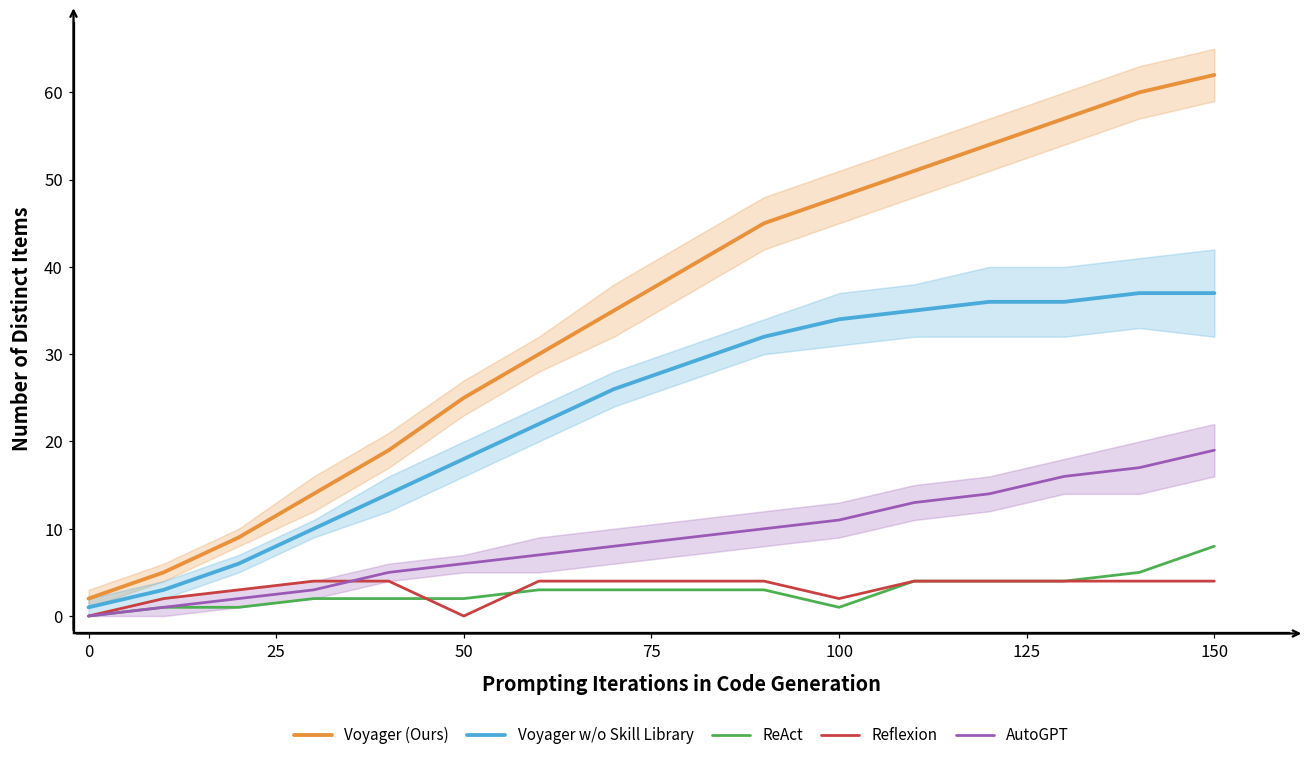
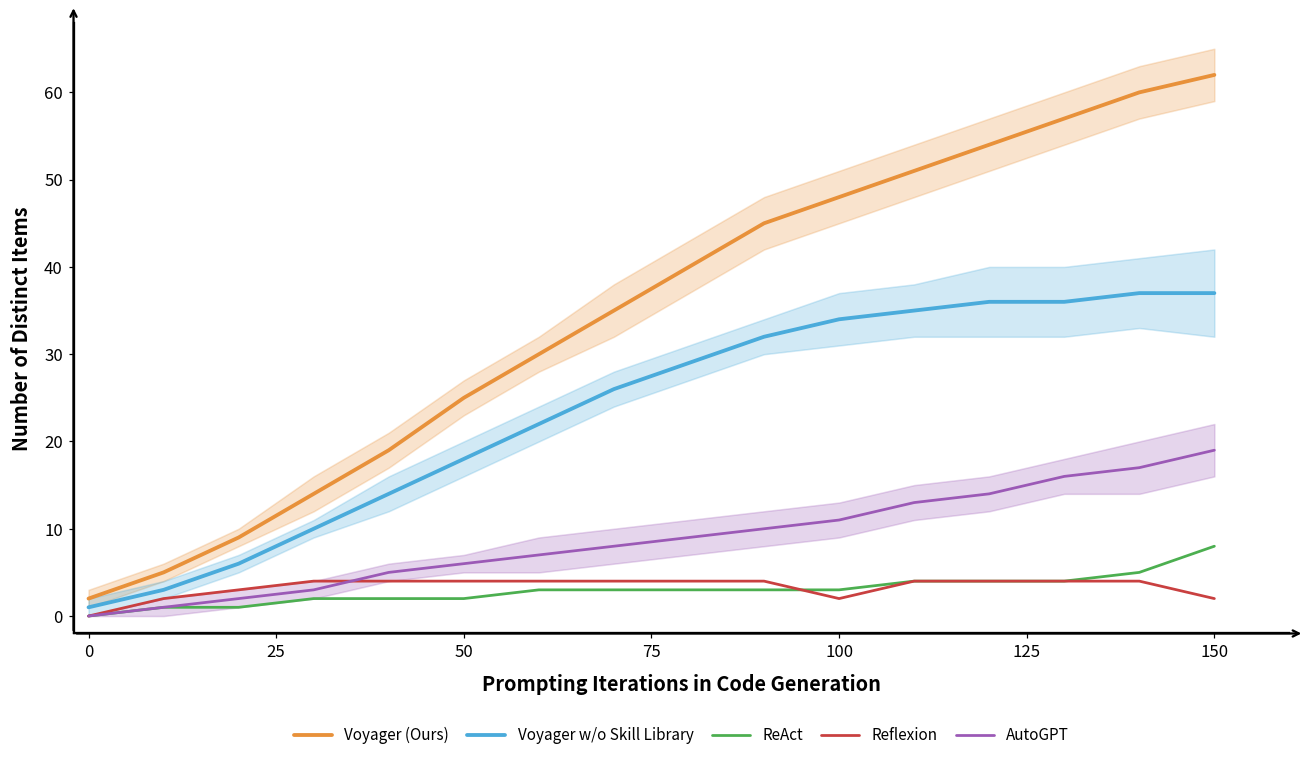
Reflexion, 50: 0 -> 4
ReAct, 100: 1 -> 3
Reflexion, 150: 4 -> 2
